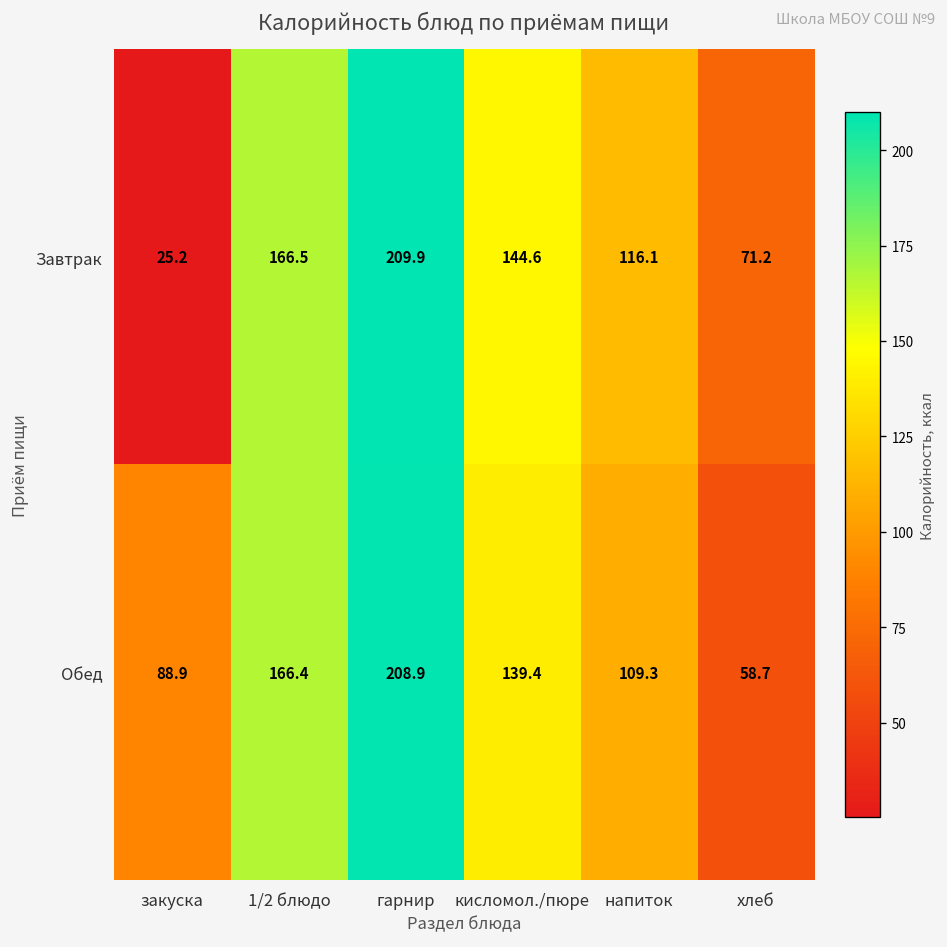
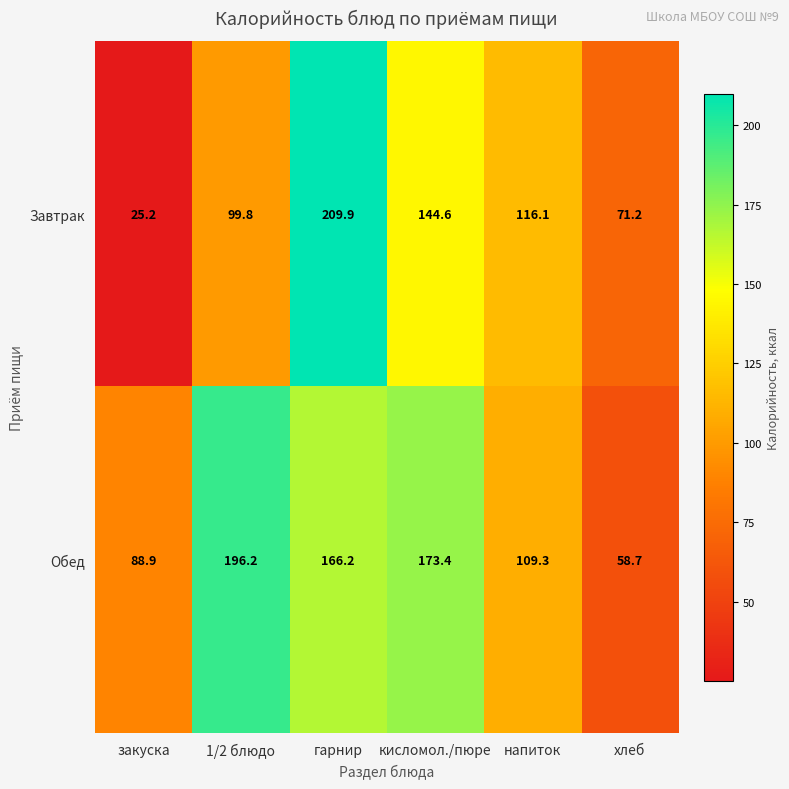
Завтрак, 1/2 блюдо: 166.5 -> 99.8
Обед, 1/2 блюдо: 166.4 -> 196.2
Обед, гарнир: 208.9 -> 166.2
Обед, кисломол./пюре: 139.4 -> 173.4
